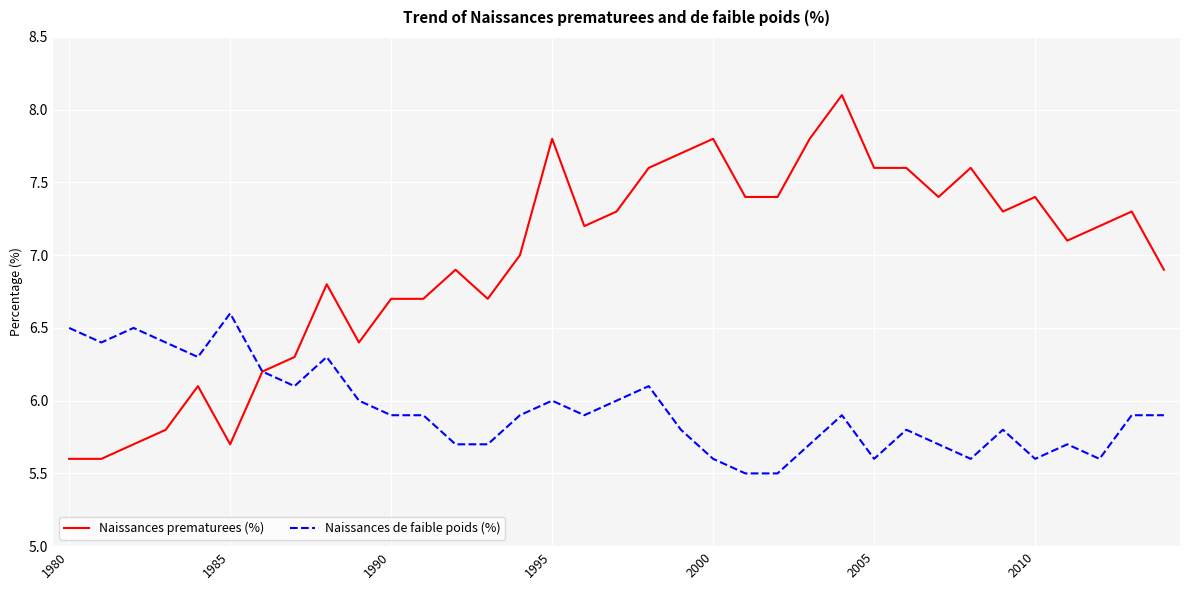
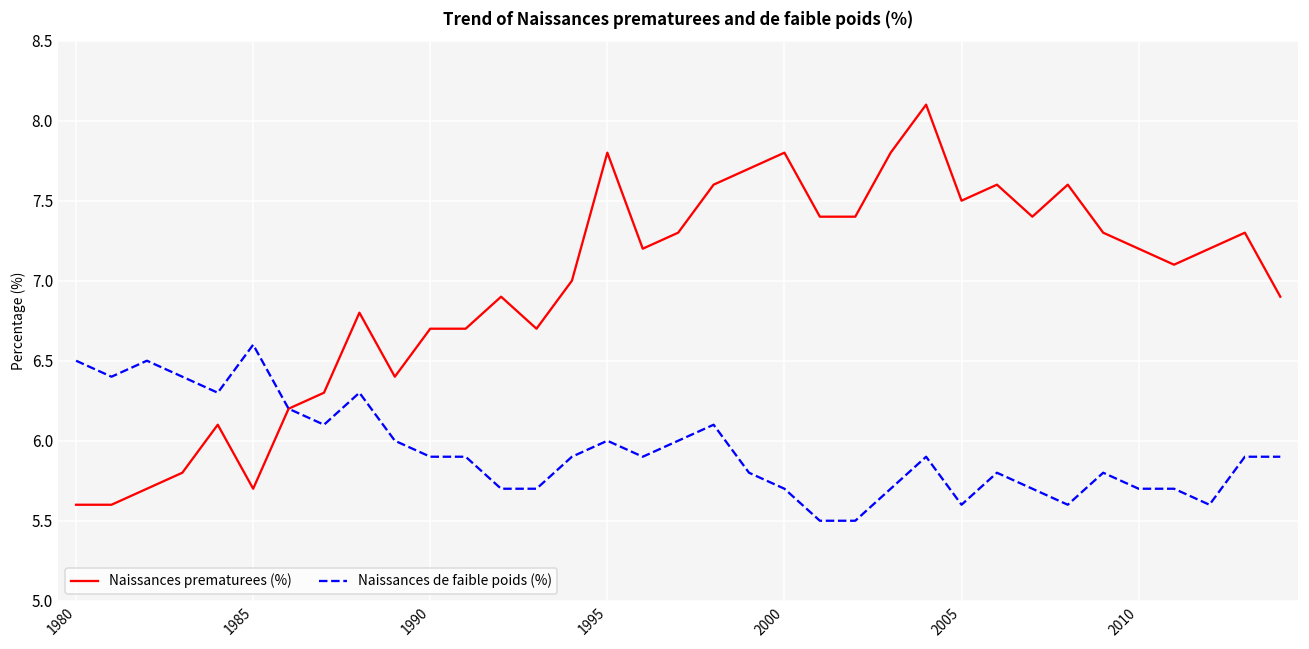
Naissances de faible poids (%), 2000: 5.6 -> 5.7
Naissances prematurees (%), 2005: 7.6 -> 7.5
Naissances prematurees (%), 2010: 7.4 -> 7.2
Naissances de faible poids (%), 2010: 5.6 -> 5.7
